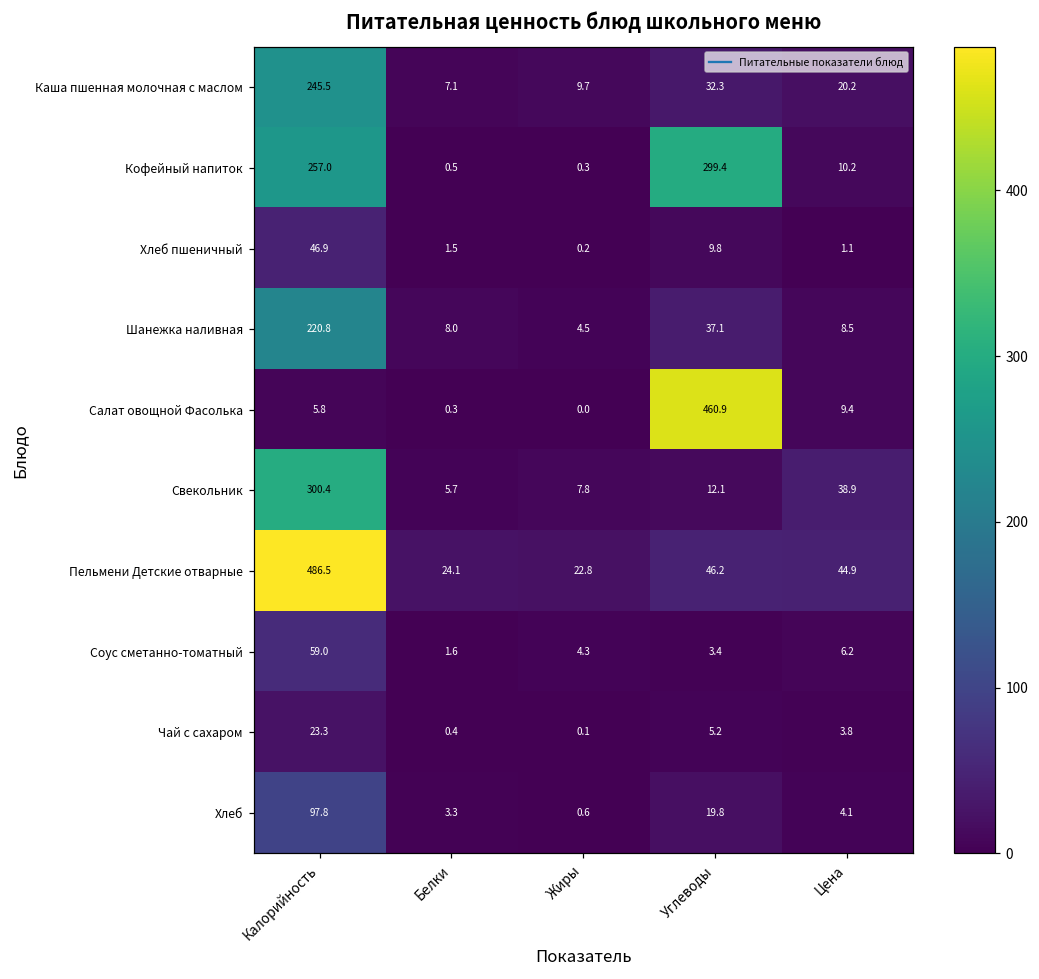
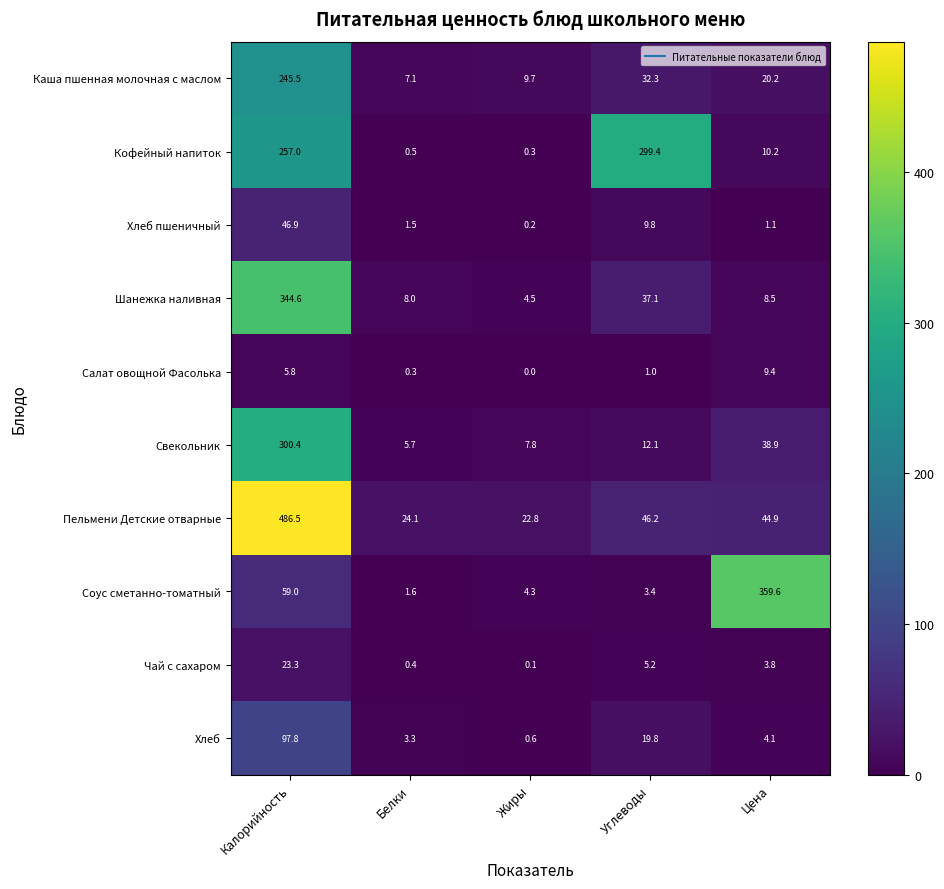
Шанежка наливная, Калорийность: 220.8 -> 344.6
Салат овощной Фасолька, Углеводы: 460.9 -> 1.0
Соус сметанно-томатный, Цена: 6.2 -> 359.6
